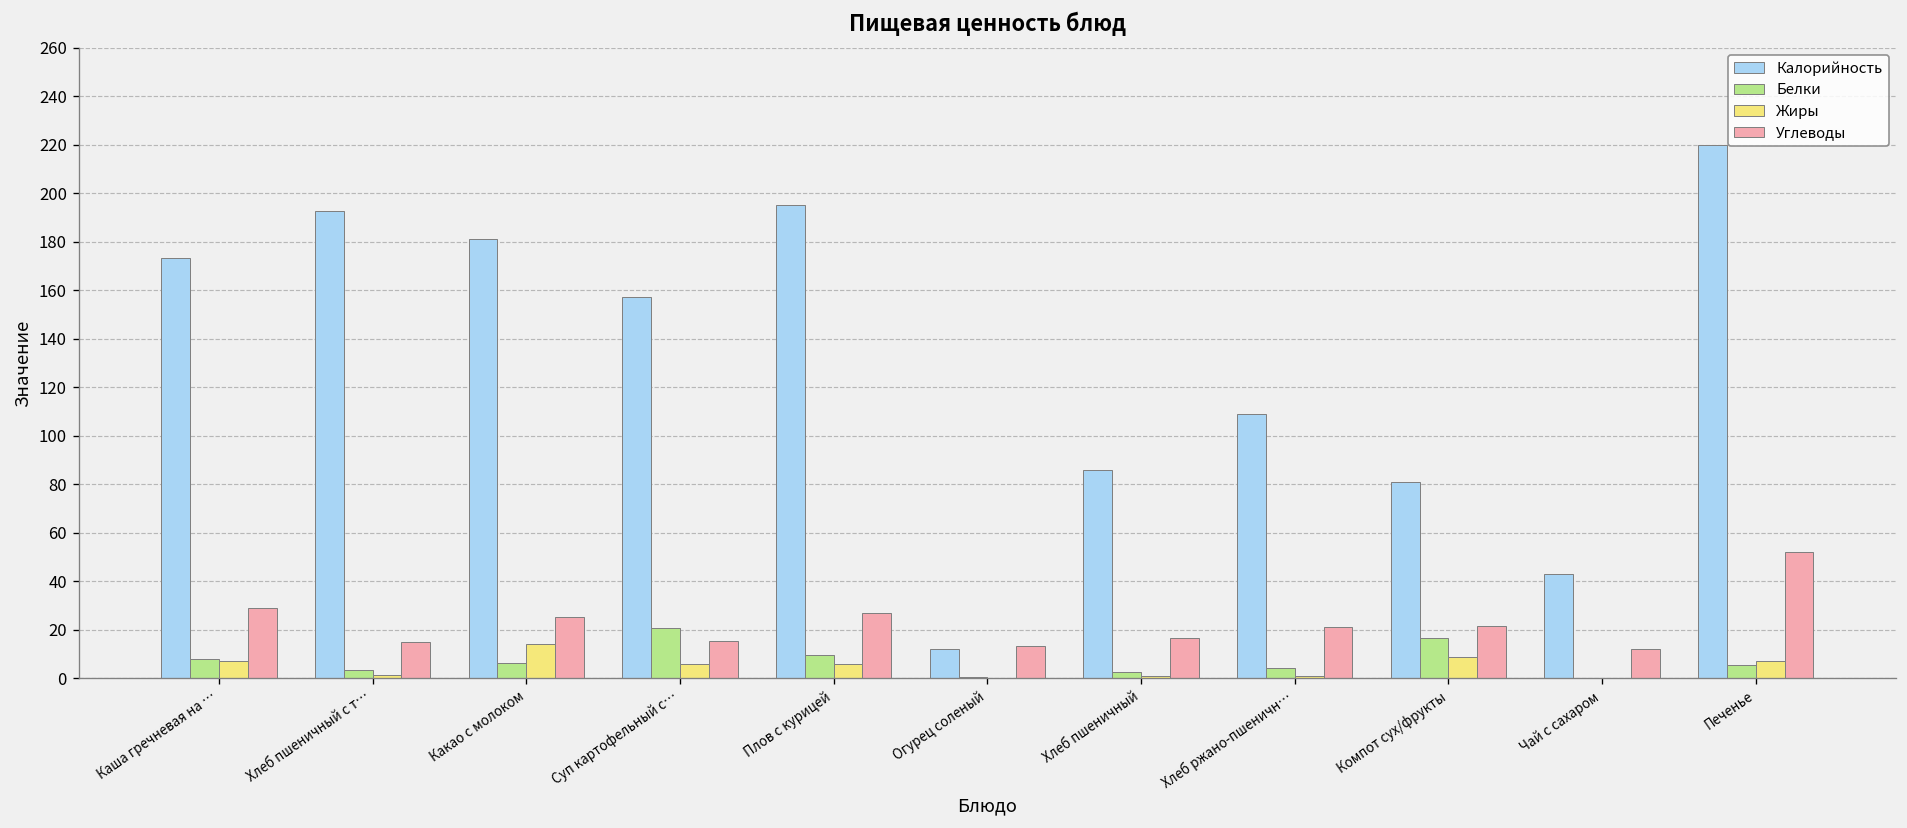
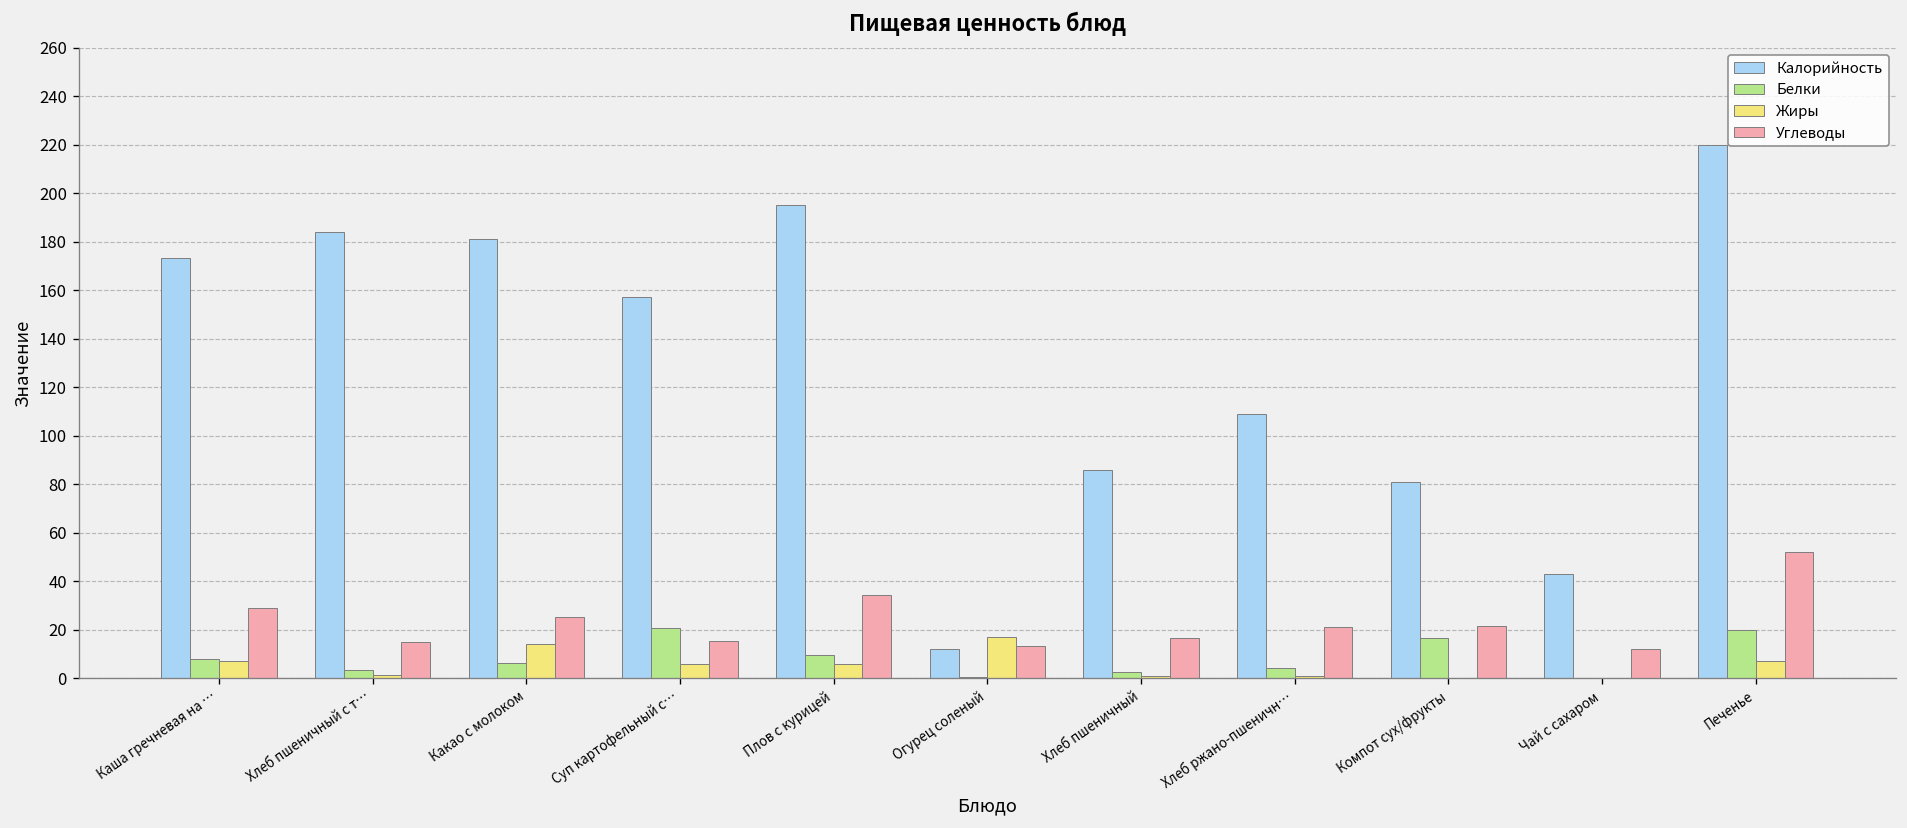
Калорийность, Хлеб пшеничный с т…: 193 -> 184
Углеводы, Плов с курицей: 27 -> 34
Жиры, Огурец соленый: 0 -> 17
Жиры, Компот сух/фрукты: 9 -> 0
Белки, Печенье: 5 -> 20
